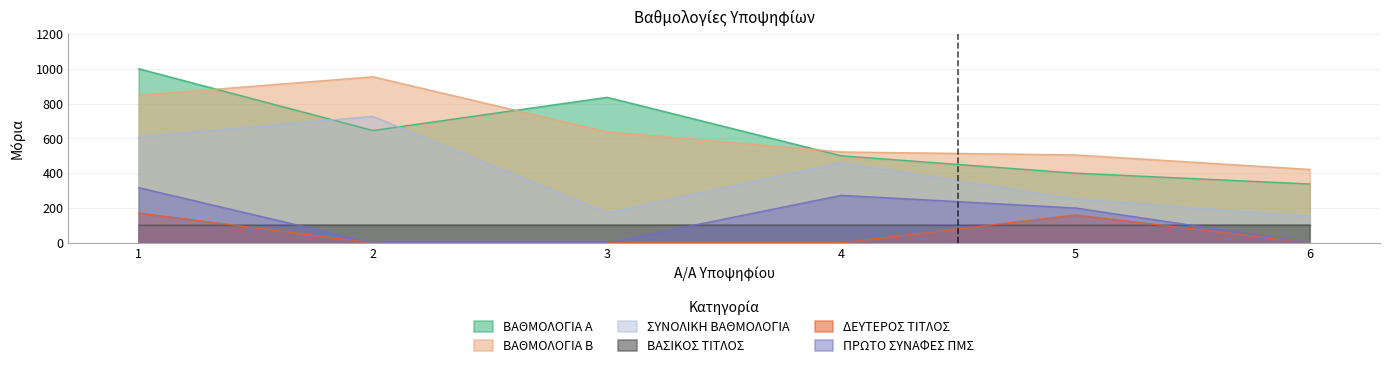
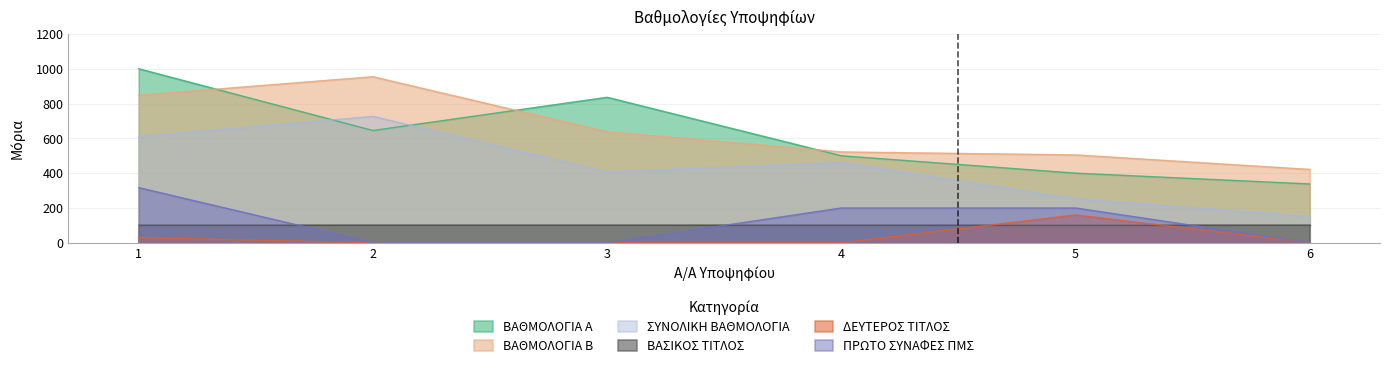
ΔΕΥΤΕΡΟΣ ΤΙΤΛΟΣ, 1: 170 -> 30
ΣΥΝΟΛΙΚΗ ΒΑΘΜΟΛΟΓΙΑ, 3: 170 -> 410
ΠΡΩΤΟ ΣΥΝΑΦΕΣ ΠΜΣ, 4: 270 -> 200
